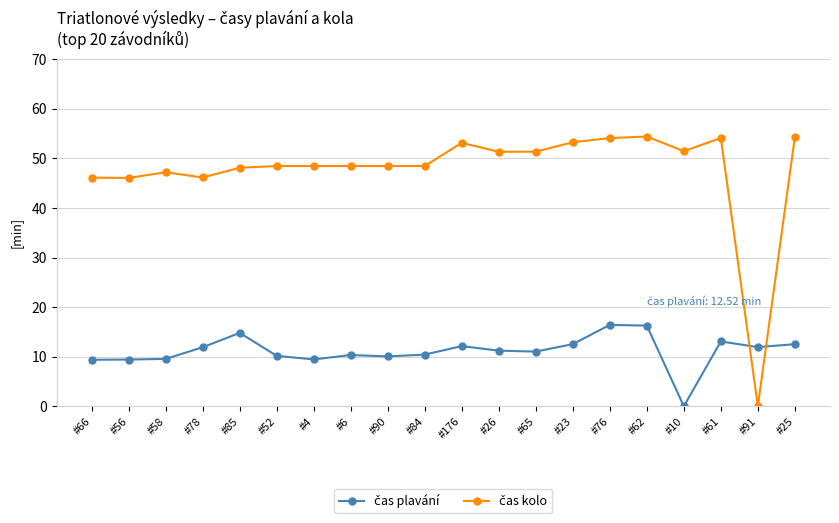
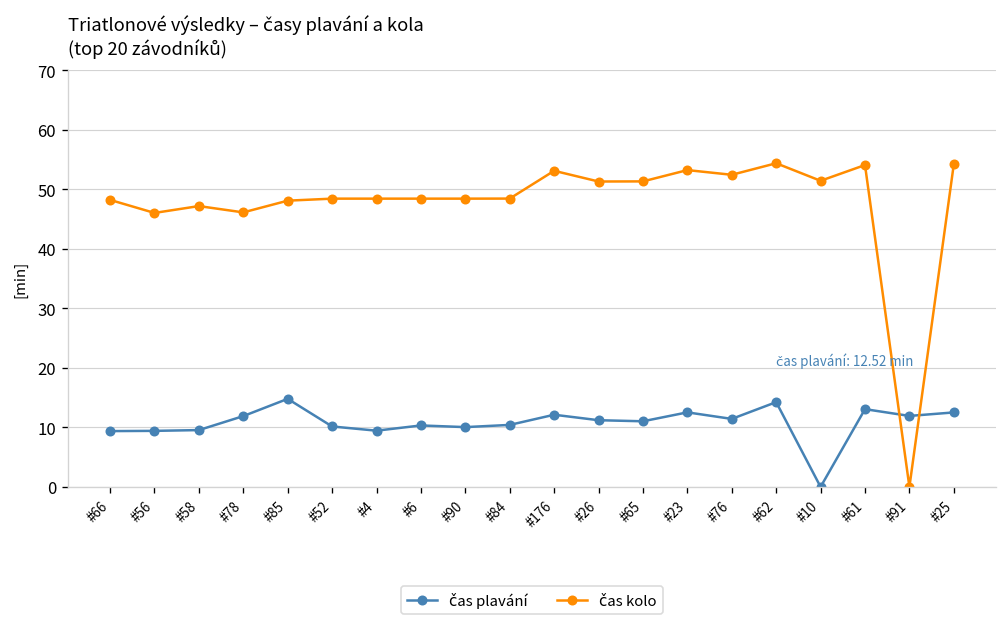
čas kolo, #66: 46 -> 48
čas plavání, #76: 16 -> 11
čas kolo, #76: 54 -> 52
čas plavání, #62: 16 -> 14
